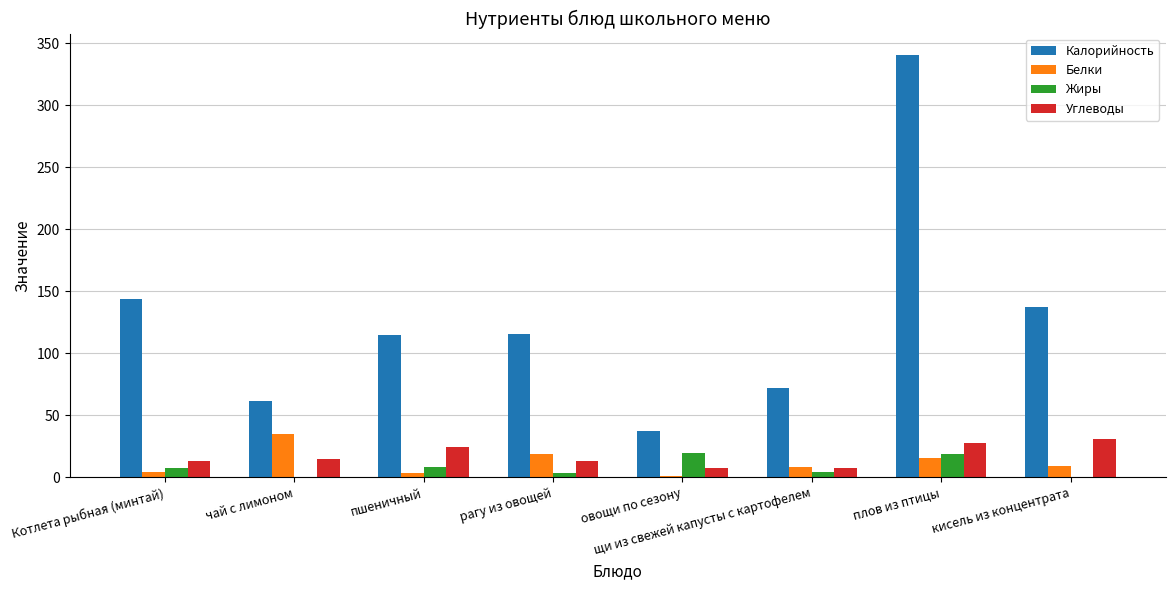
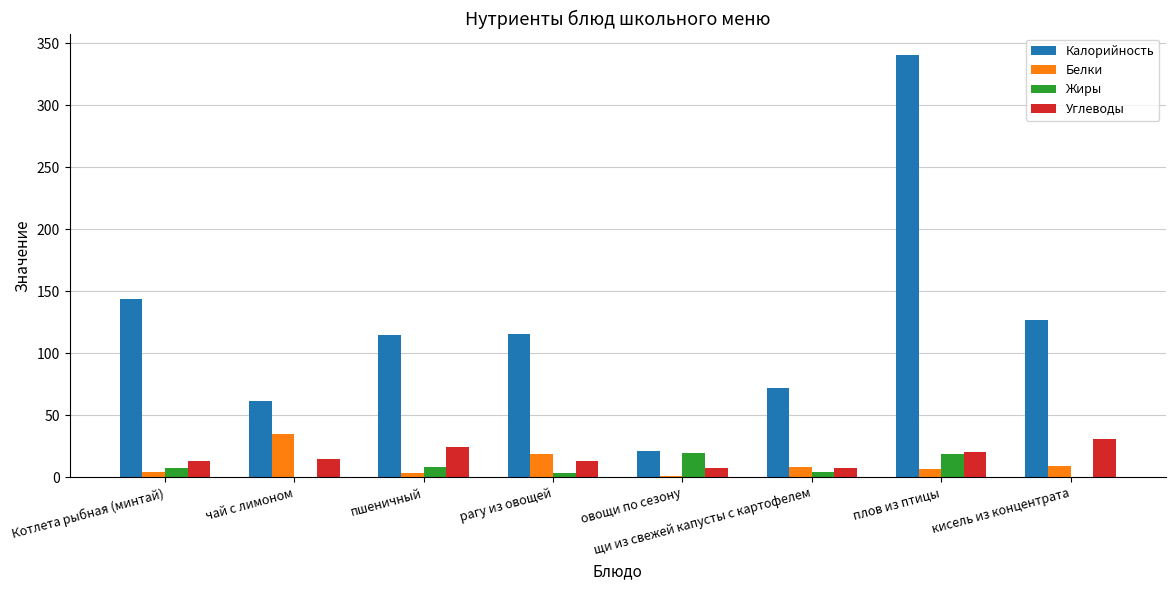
Калорийность, овощи по сезону: 37 -> 21
Белки, плов из птицы: 15 -> 7
Углеводы, плов из птицы: 27 -> 20
Калорийность, кисель из концентрата: 137 -> 127
